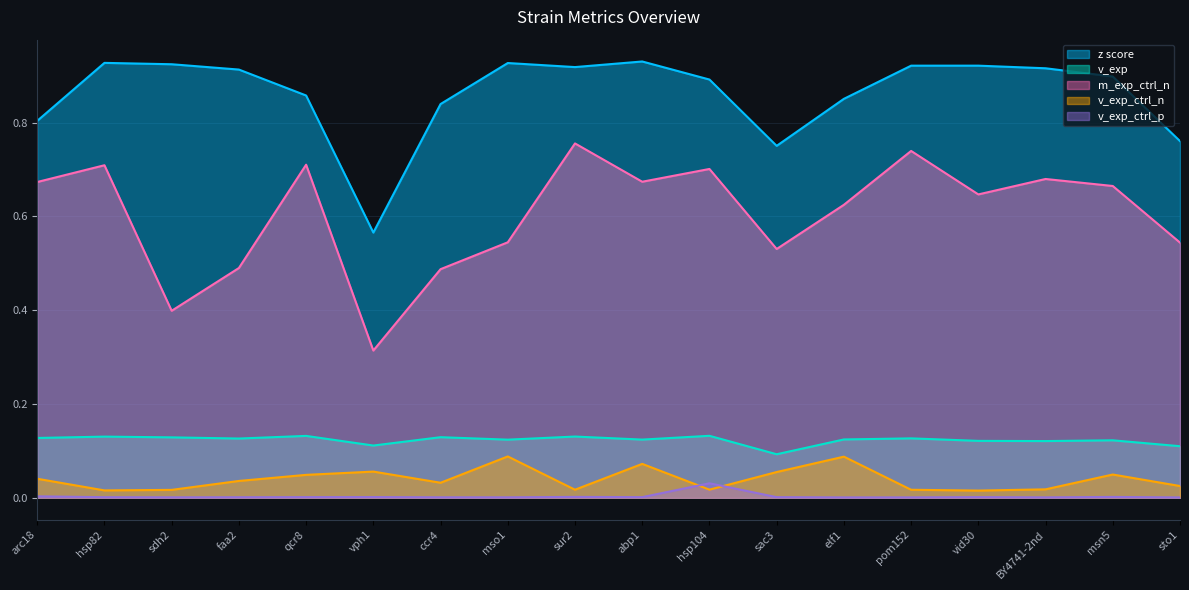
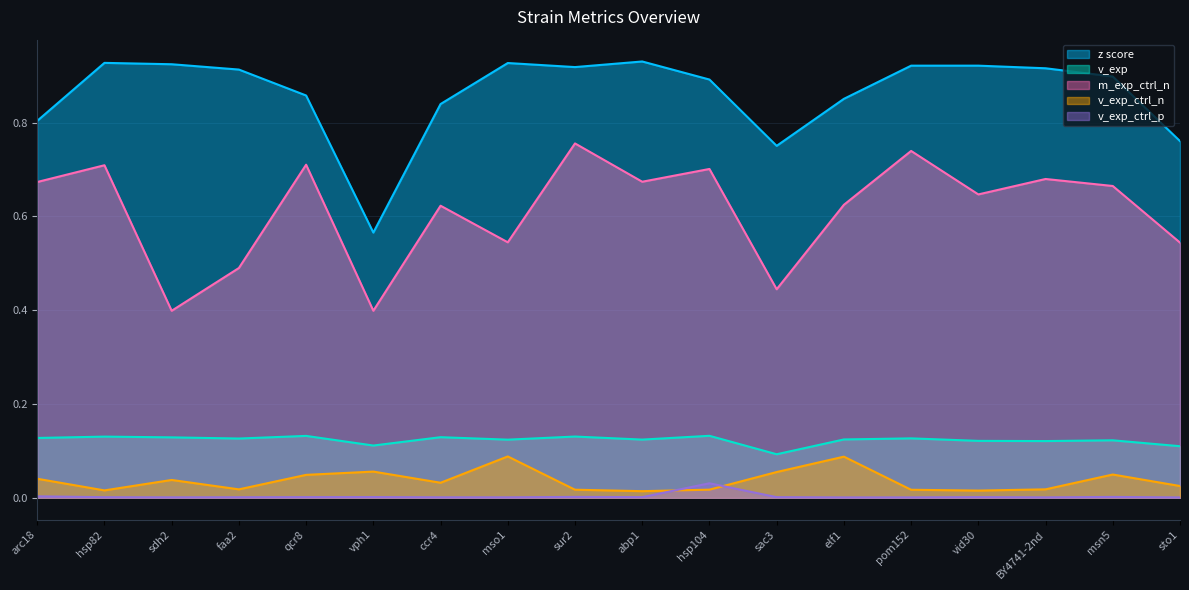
v_exp_ctrl_n, sdh2: 0.02 -> 0.04
v_exp_ctrl_n, faa2: 0.04 -> 0.02
m_exp_ctrl_n, vph1: 0.31 -> 0.40
m_exp_ctrl_n, ccr4: 0.49 -> 0.62
v_exp_ctrl_n, abp1: 0.07 -> 0.01
m_exp_ctrl_n, sac3: 0.53 -> 0.44
